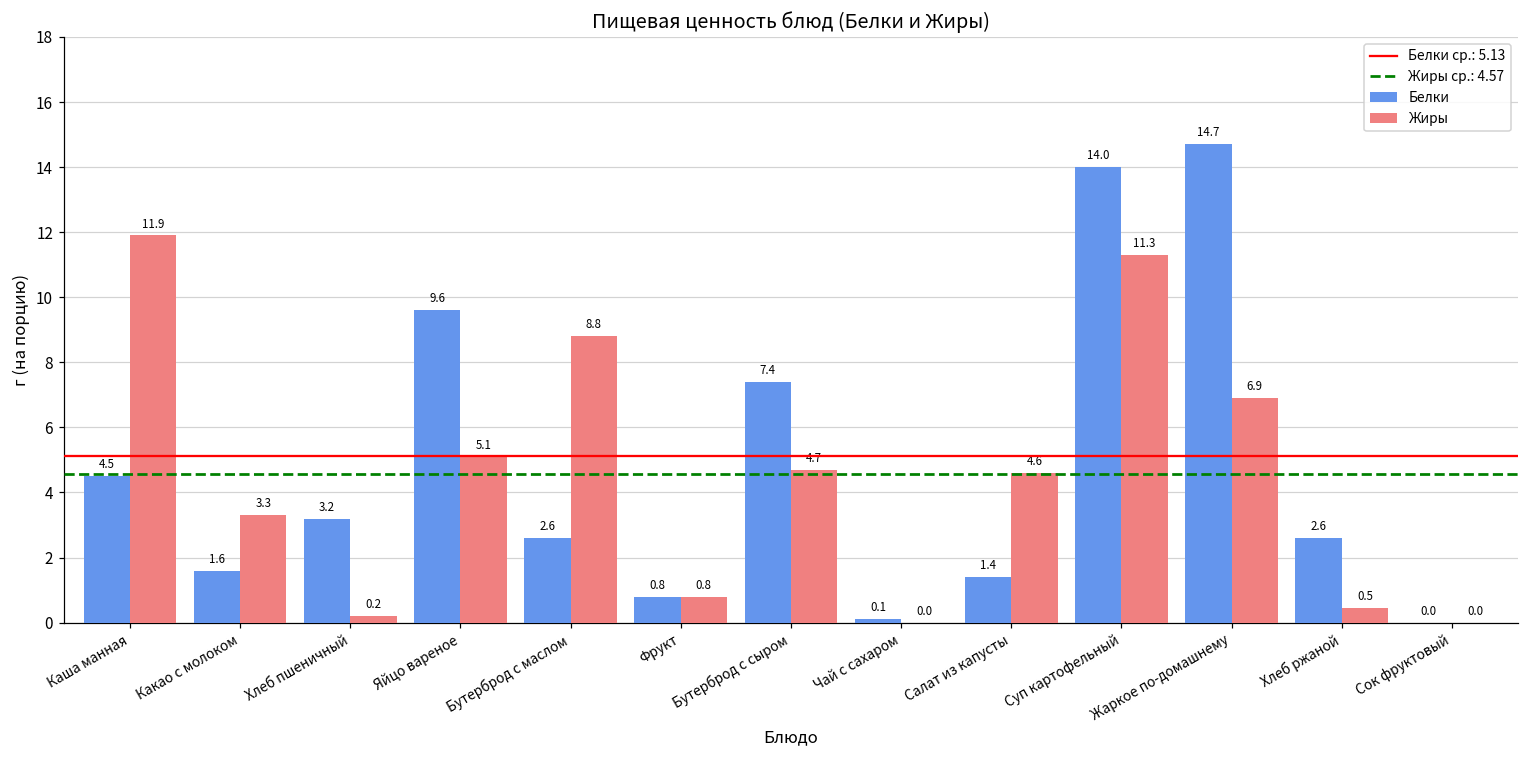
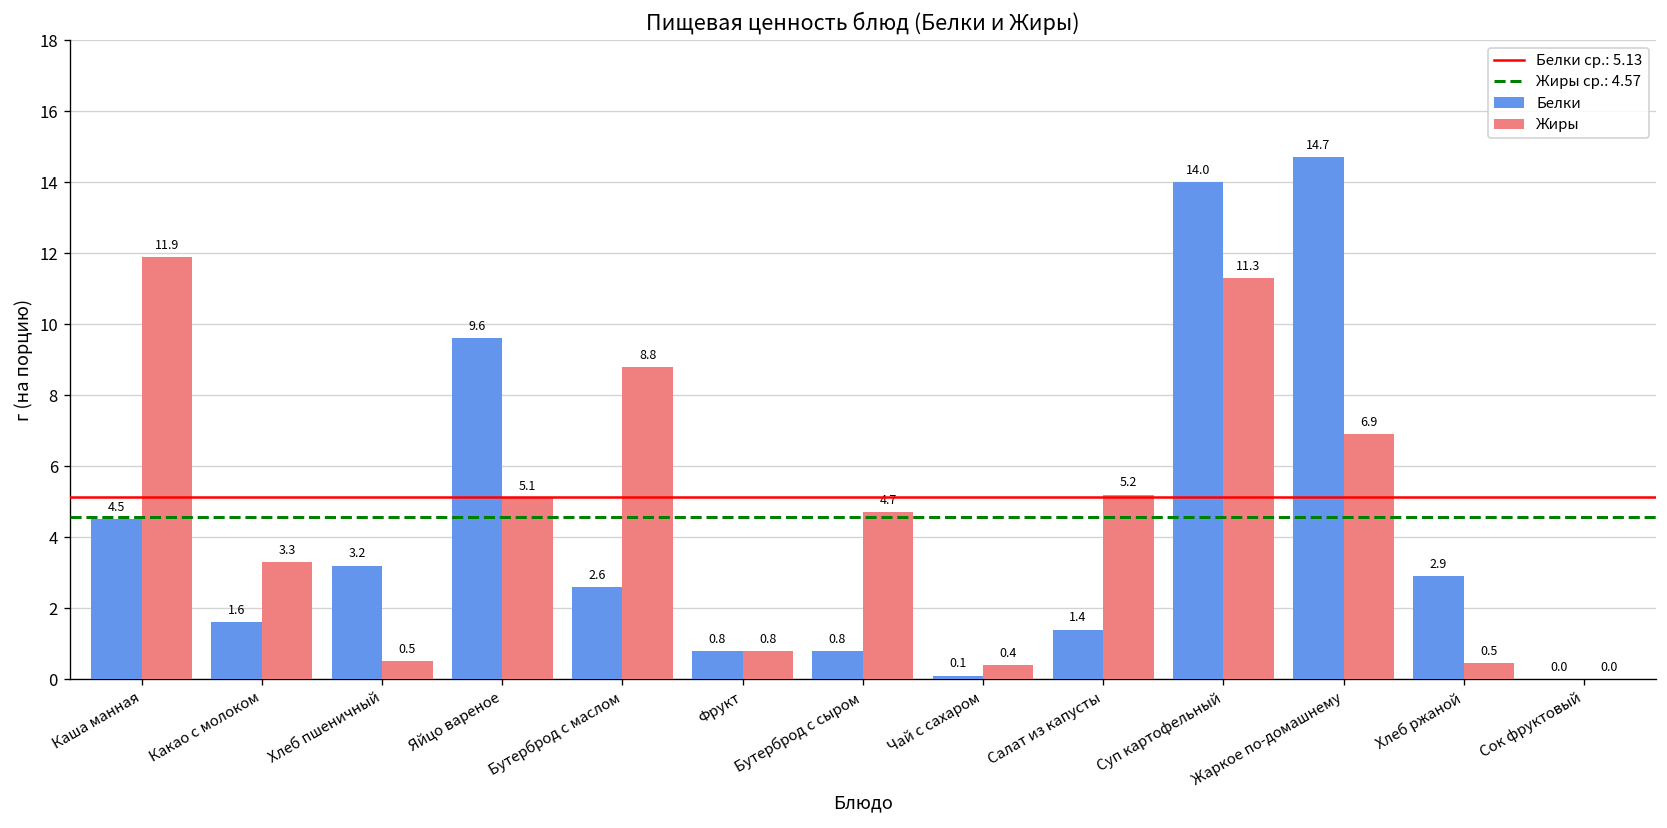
Жиры, Хлеб пшеничный: 0.2 -> 0.5
Белки, Бутерброд с сыром: 7.4 -> 0.8
Жиры, Чай с сахаром: 0.0 -> 0.4
Жиры, Салат из капусты: 4.6 -> 5.2
Белки, Хлеб ржаной: 2.6 -> 2.9
